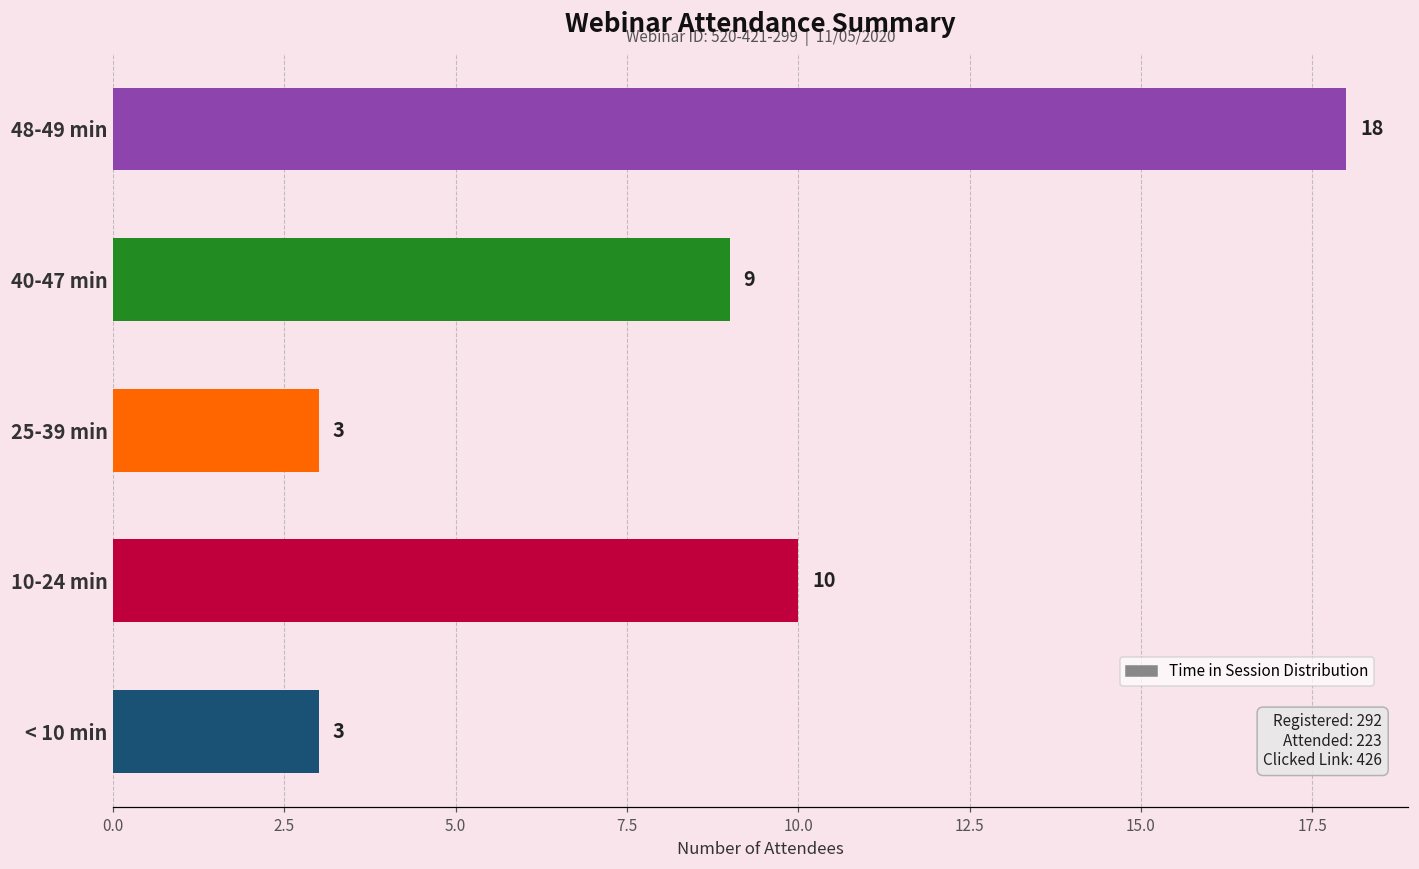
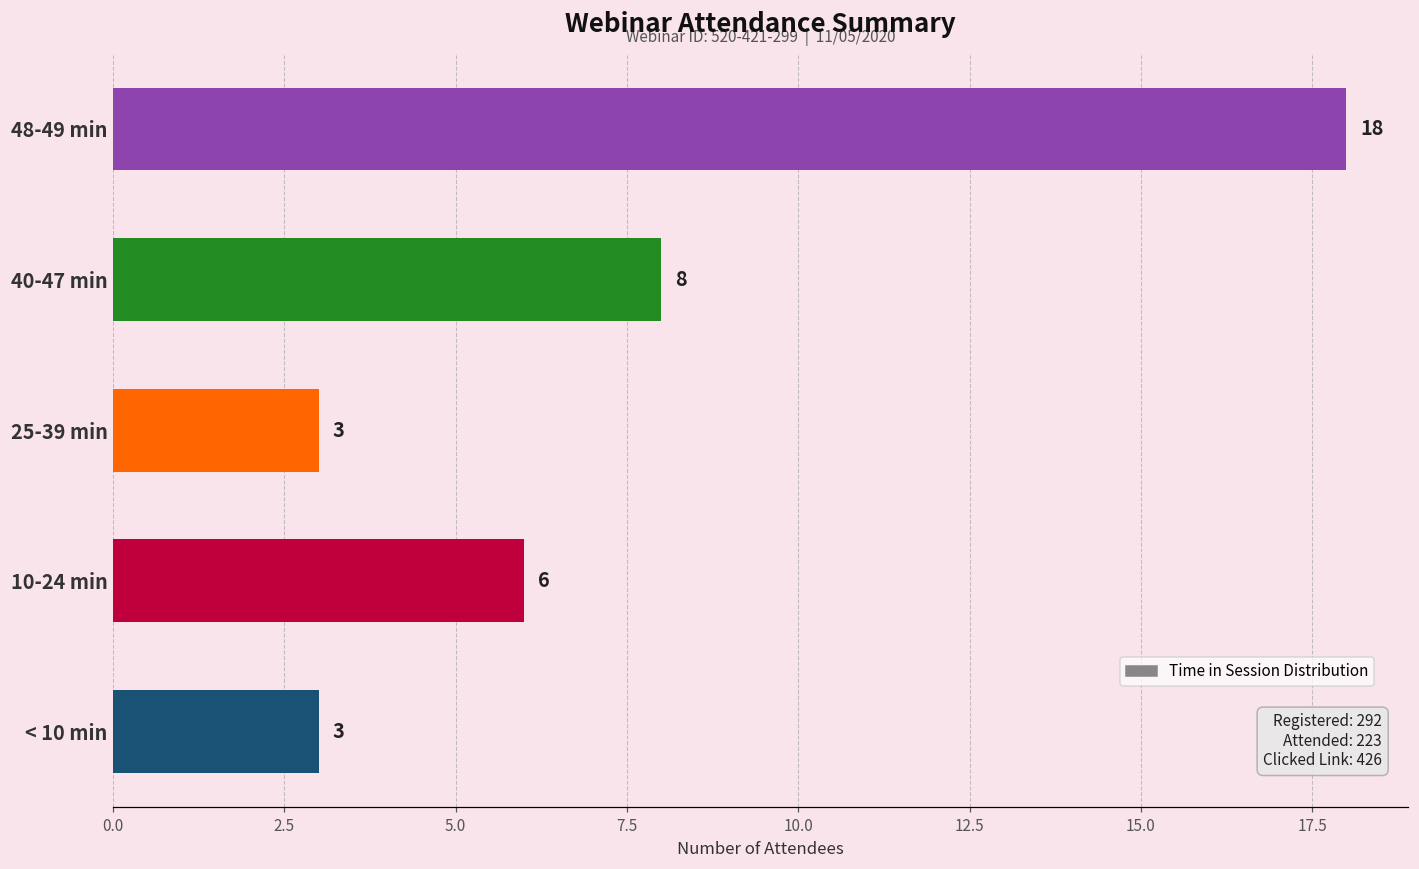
40-47 min: 9 -> 8
10-24 min: 10 -> 6
